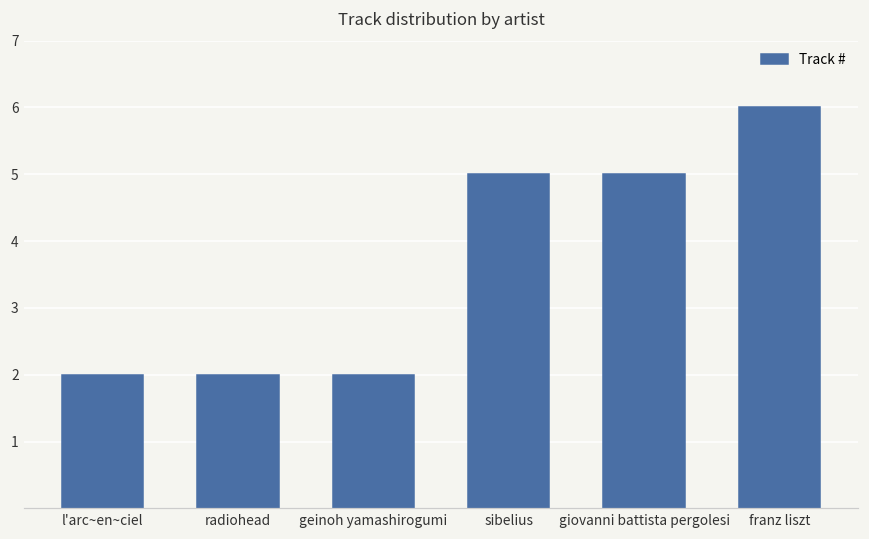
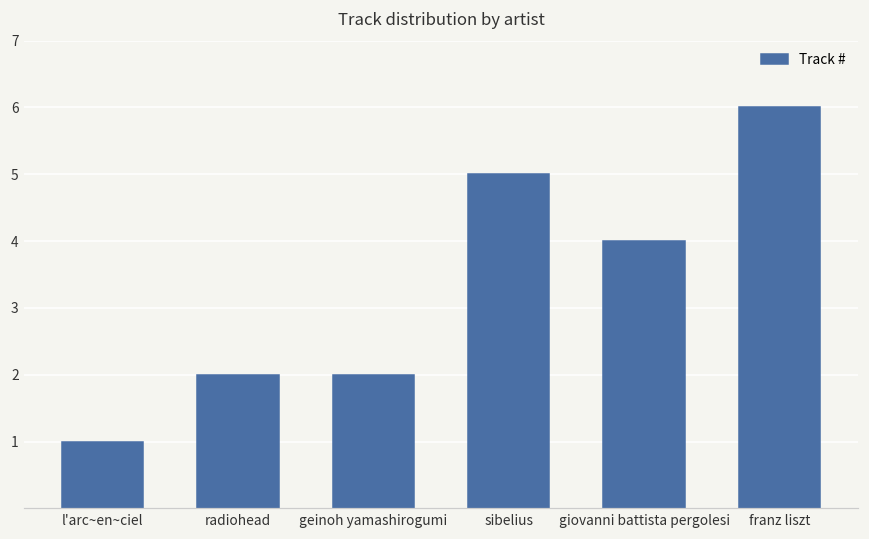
l'arc~en~ciel: 2 -> 1
giovanni battista pergolesi: 5 -> 4
